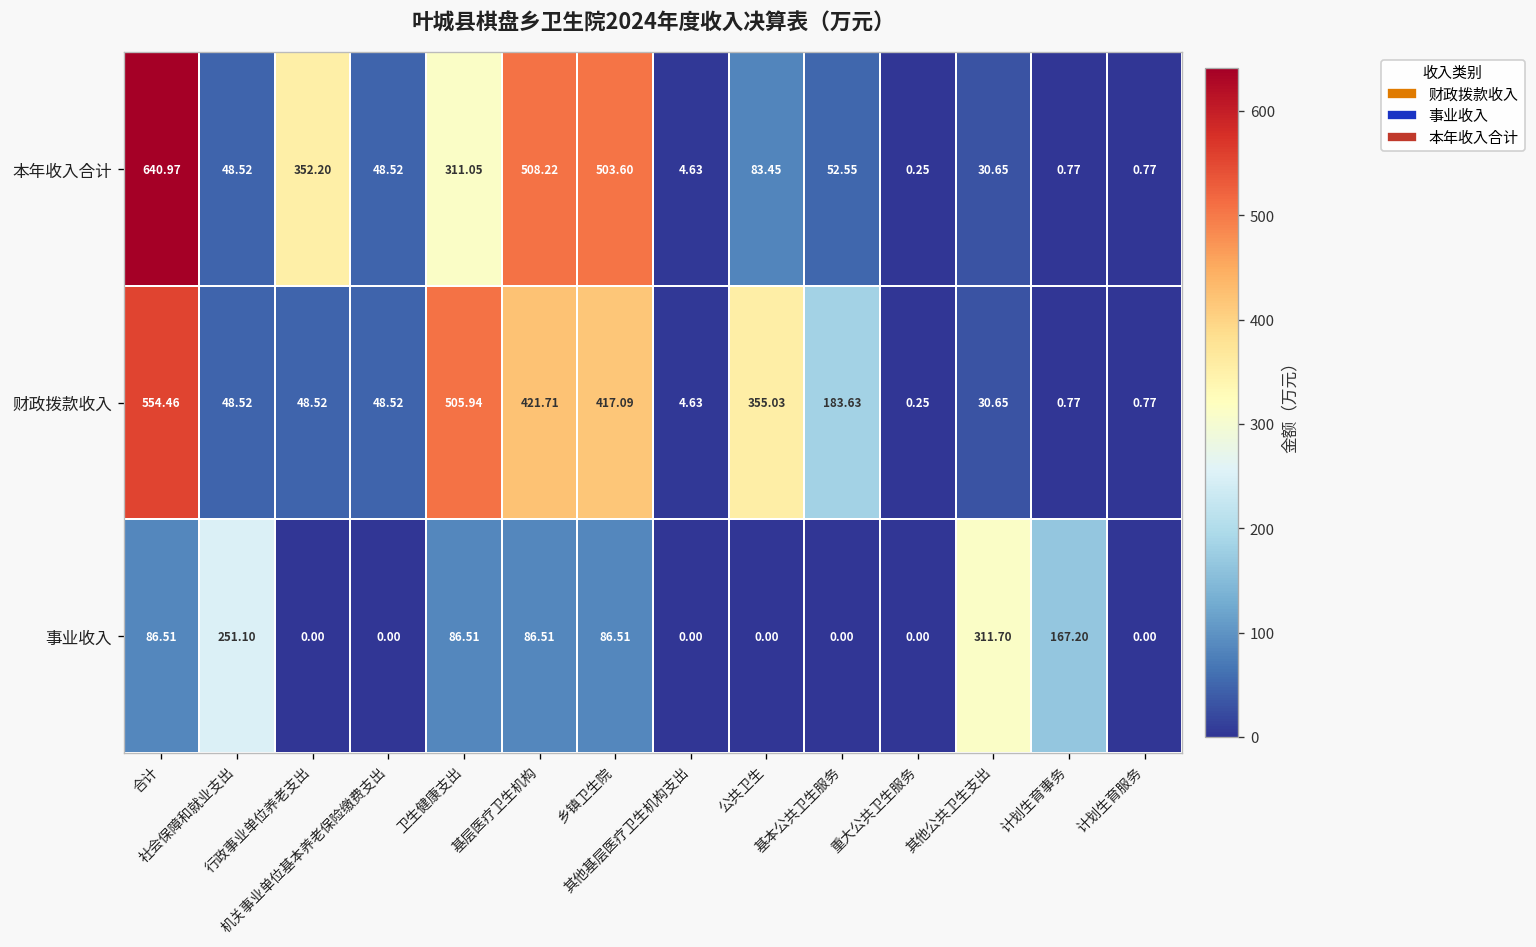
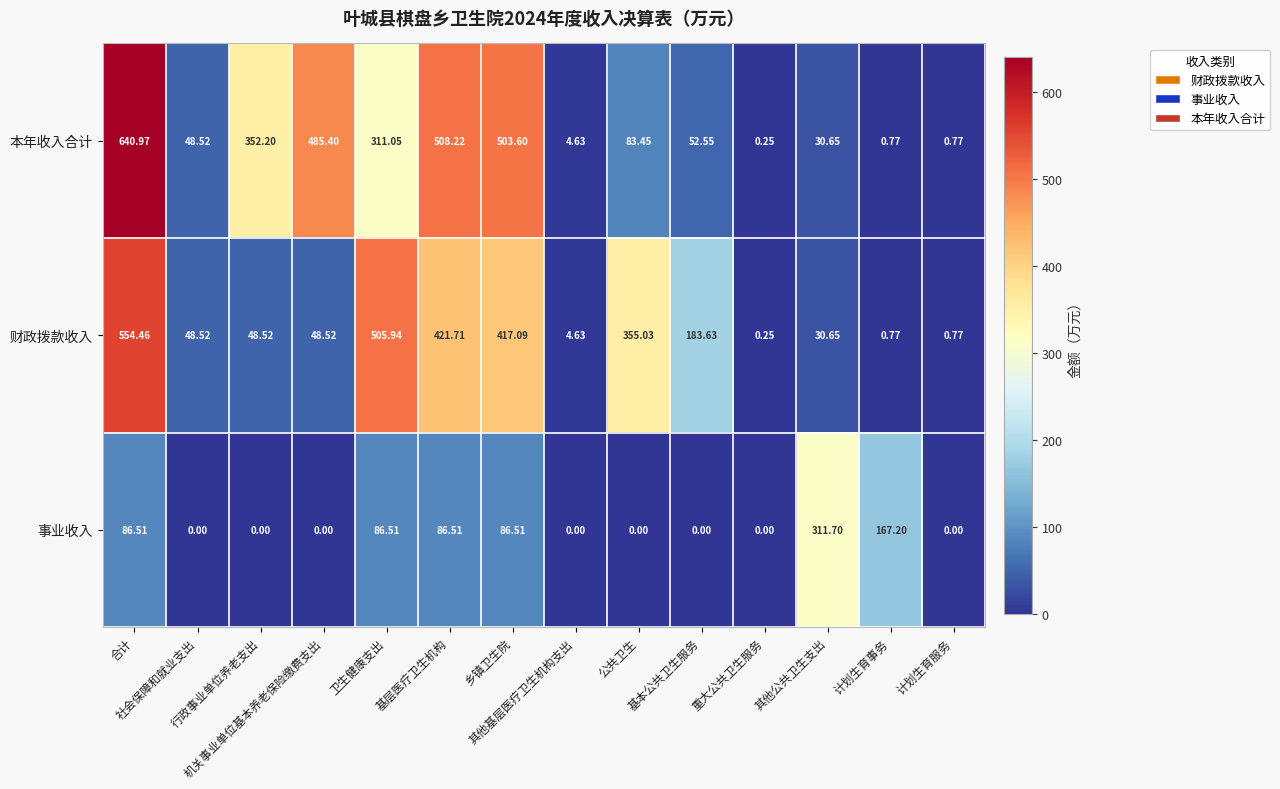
本年收入合计, 机关事业单位基本养老保险缴费支出: 48.52 -> 485.40
事业收入, 社会保障和就业支出: 251.10 -> 0.00
